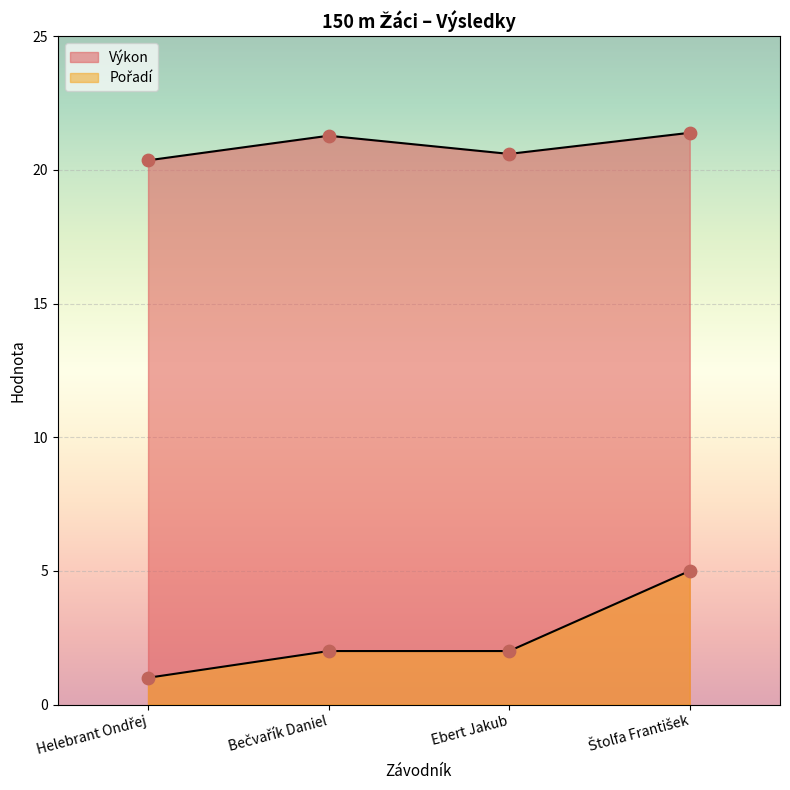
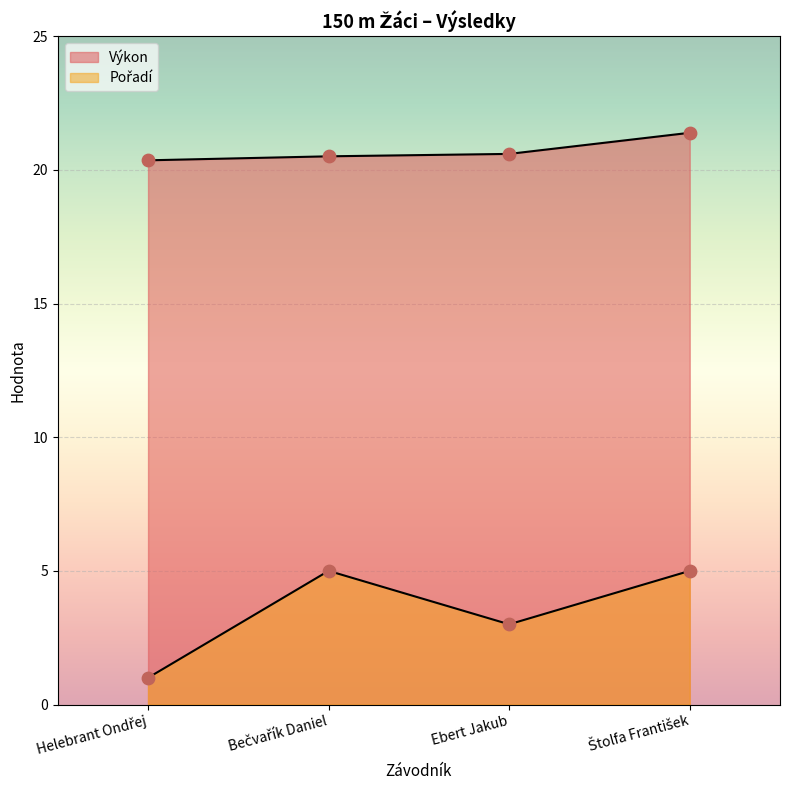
Výkon, Bečvařík Daniel: 21.3 -> 20.5
Pořadí, Bečvařík Daniel: 2 -> 5
Pořadí, Ebert Jakub: 2 -> 3
